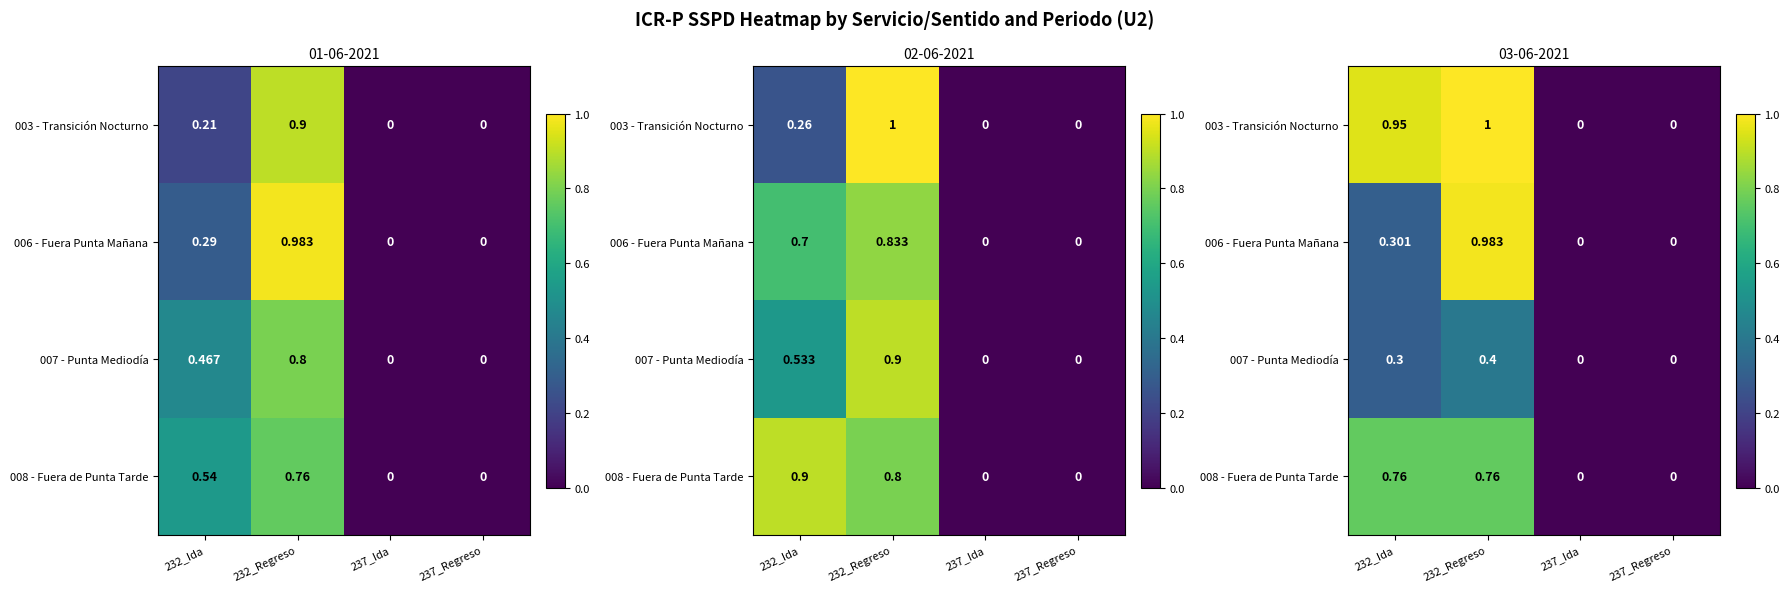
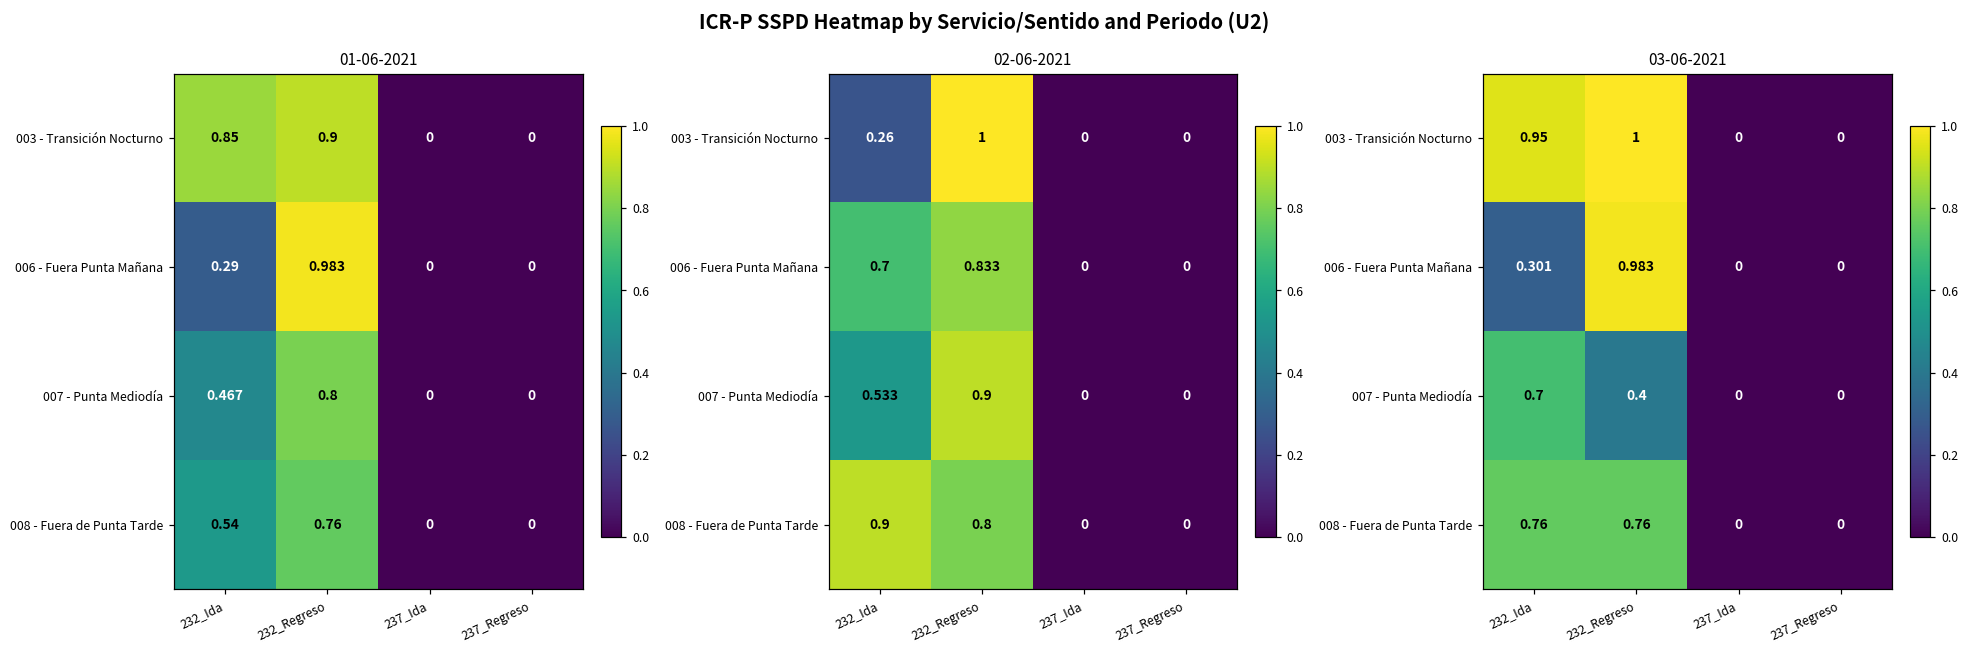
01-06-2021, 003 - Transición Nocturno, 232_Ida: 0.21 -> 0.85
03-06-2021, 007 - Punta Mediodía, 232_Ida: 0.3 -> 0.7
